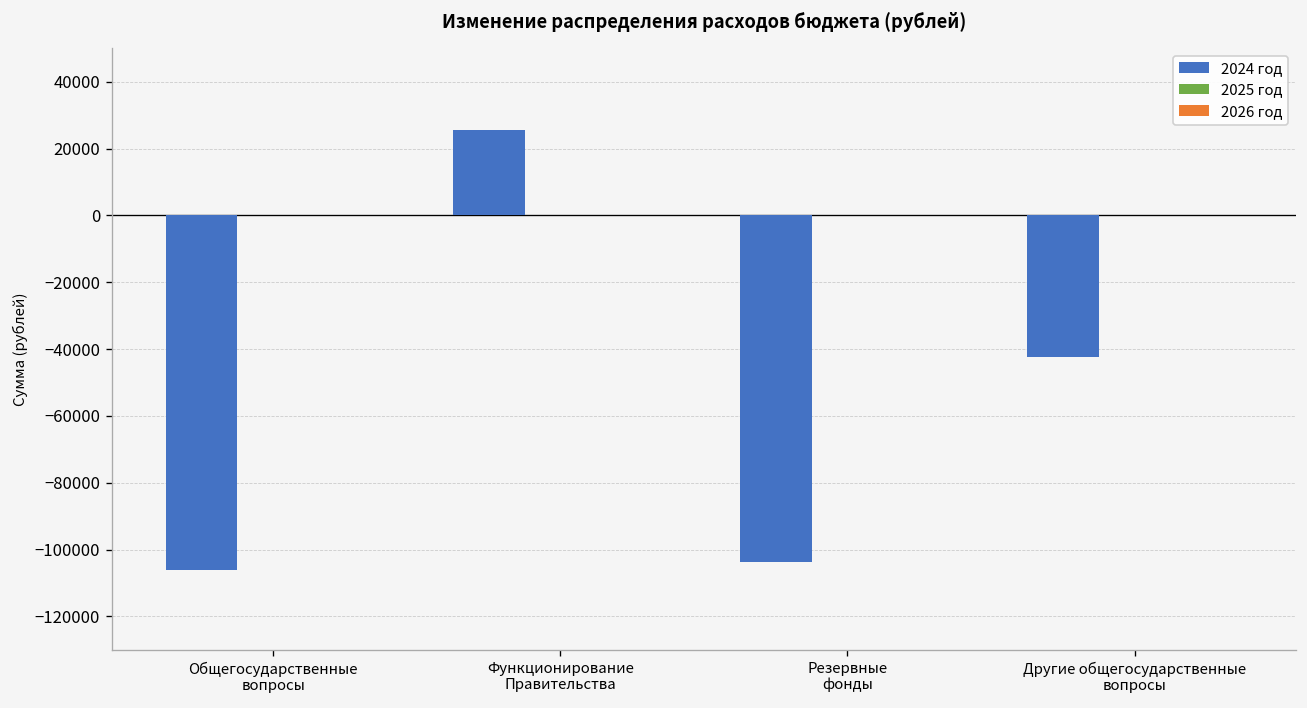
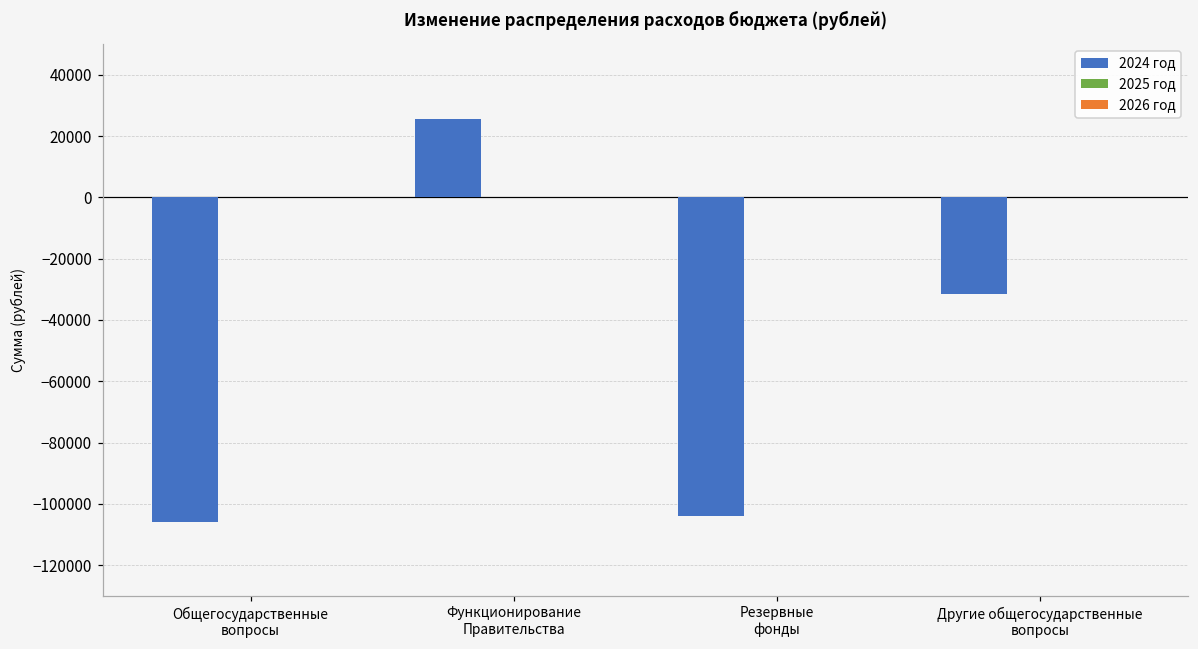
2024 год, Другие общегосударственные вопросы: -42000 -> -32000
